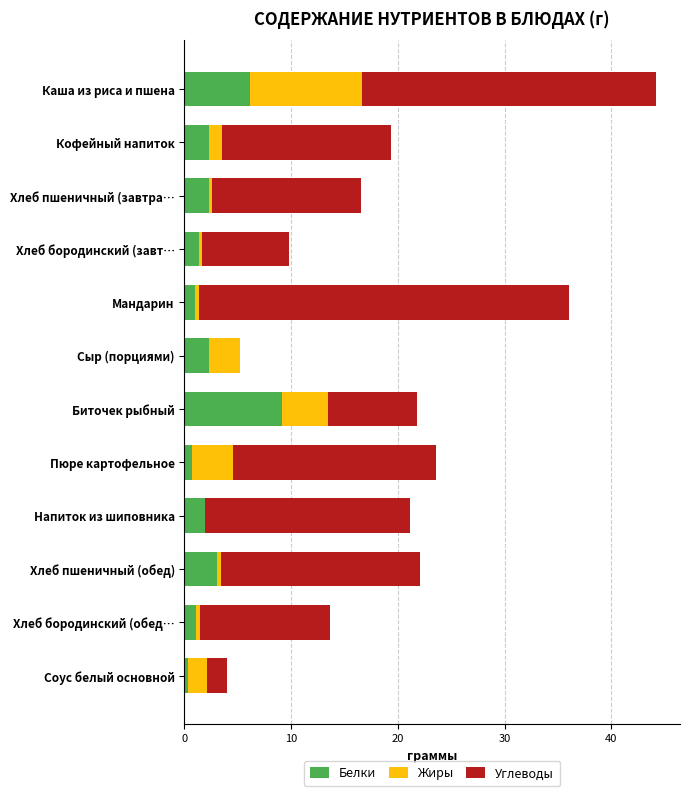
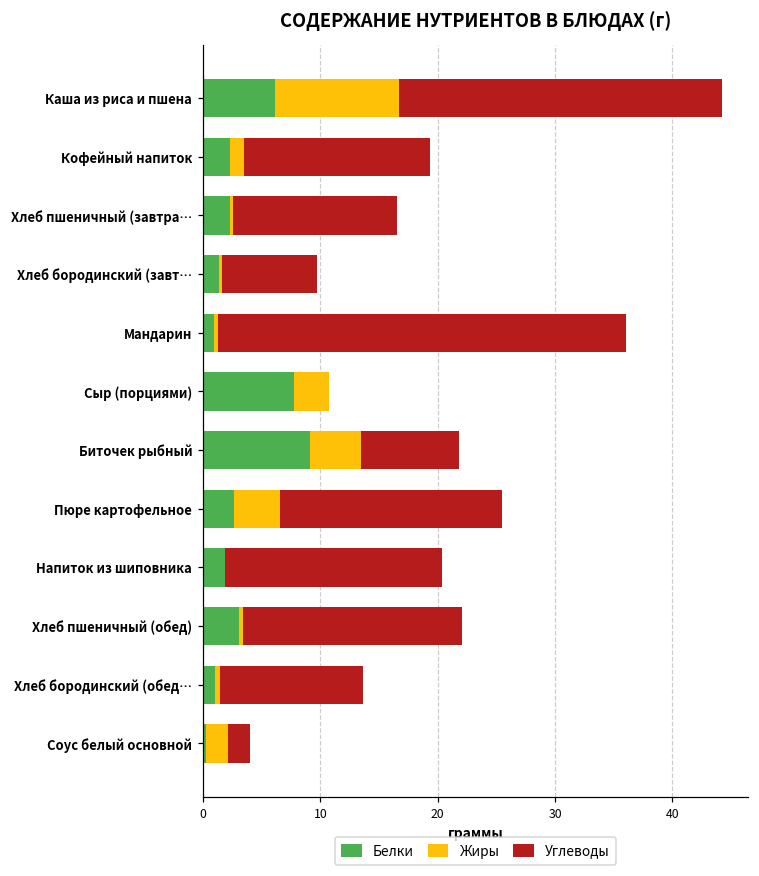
Белки, Сыр (порциями): 2.3 -> 7.8
Белки, Пюре картофельное: 0.7 -> 2.6
Углеводы, Напиток из шиповника: 19.3 -> 18.5
